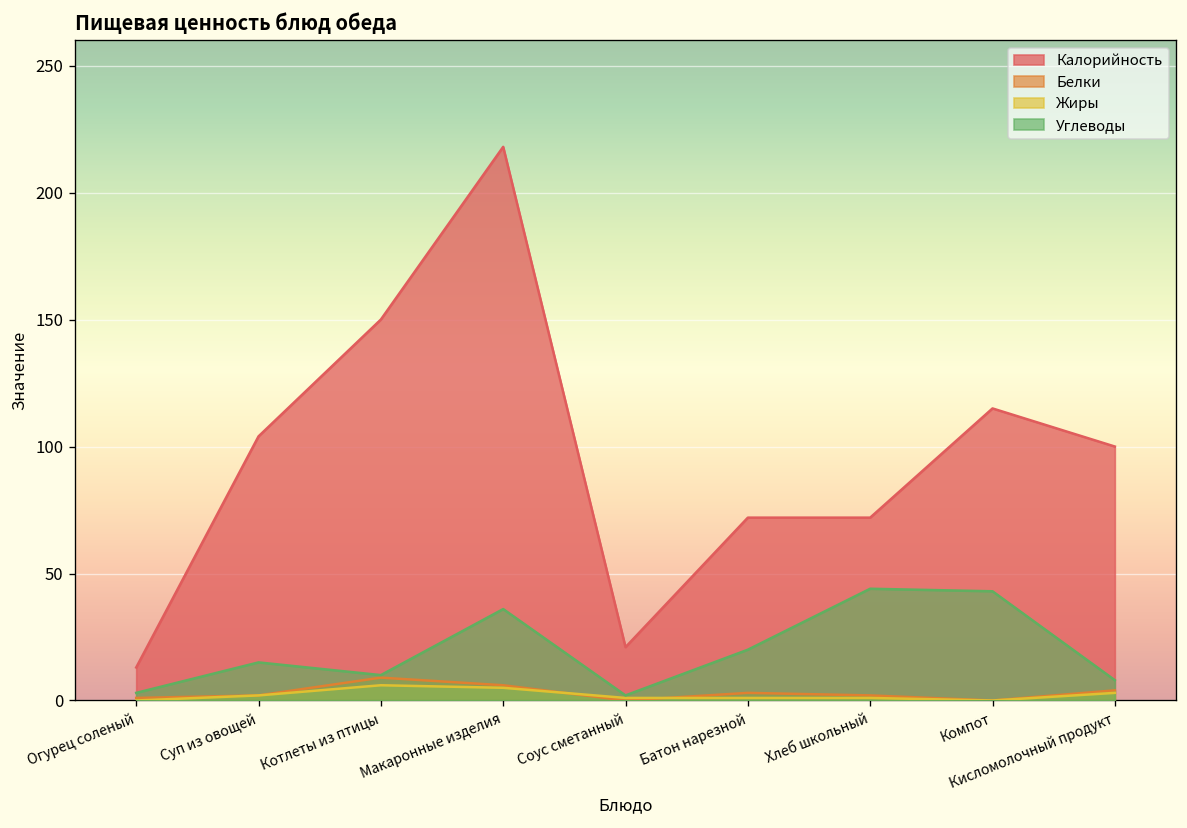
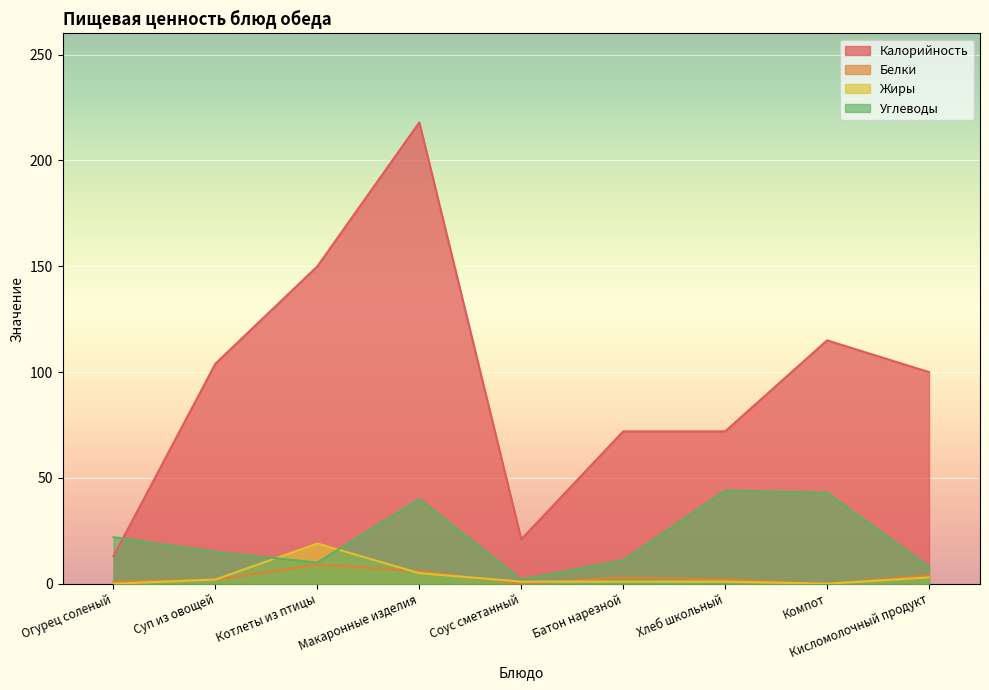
Углеводы, Огурец соленый: 3 -> 22
Жиры, Котлеты из птицы: 6 -> 19
Углеводы, Макаронные изделия: 36 -> 40
Углеводы, Батон нарезной: 20 -> 11
